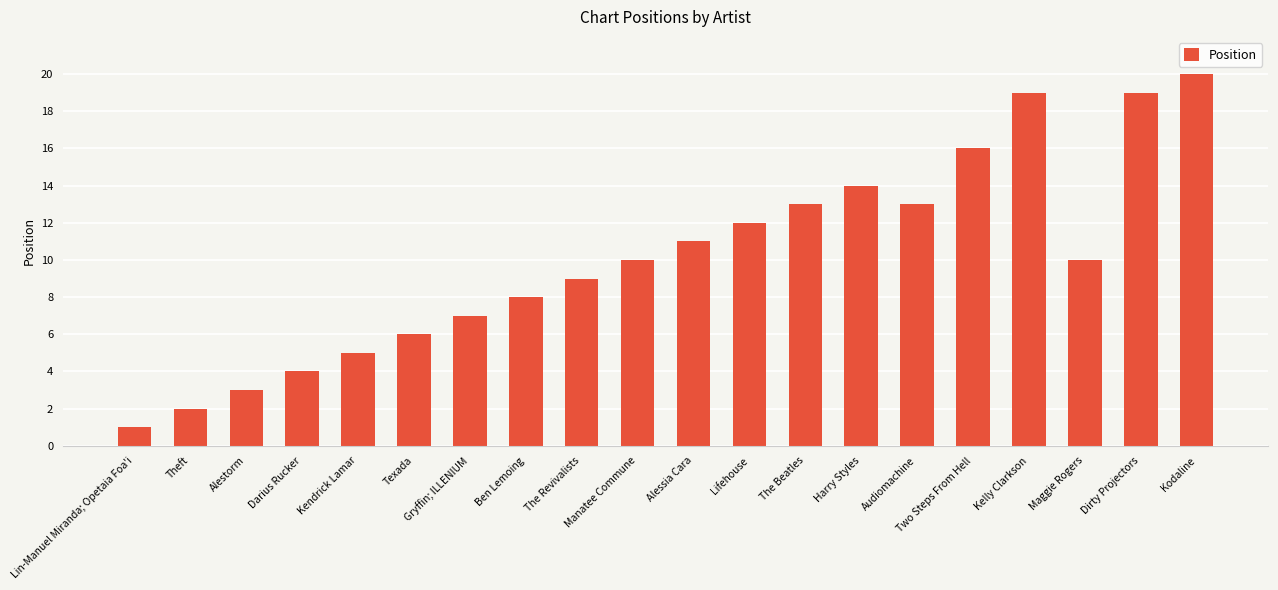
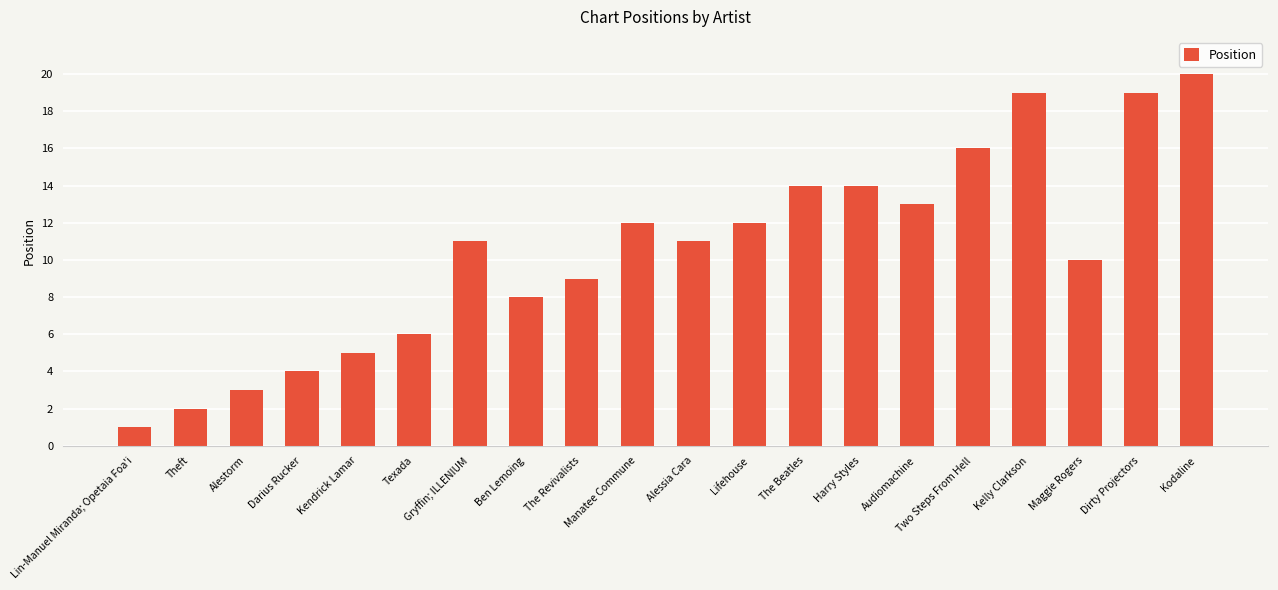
Gryffin; ILLENIUM: 7 -> 11
Manatee Commune: 10 -> 12
The Beatles: 13 -> 14
